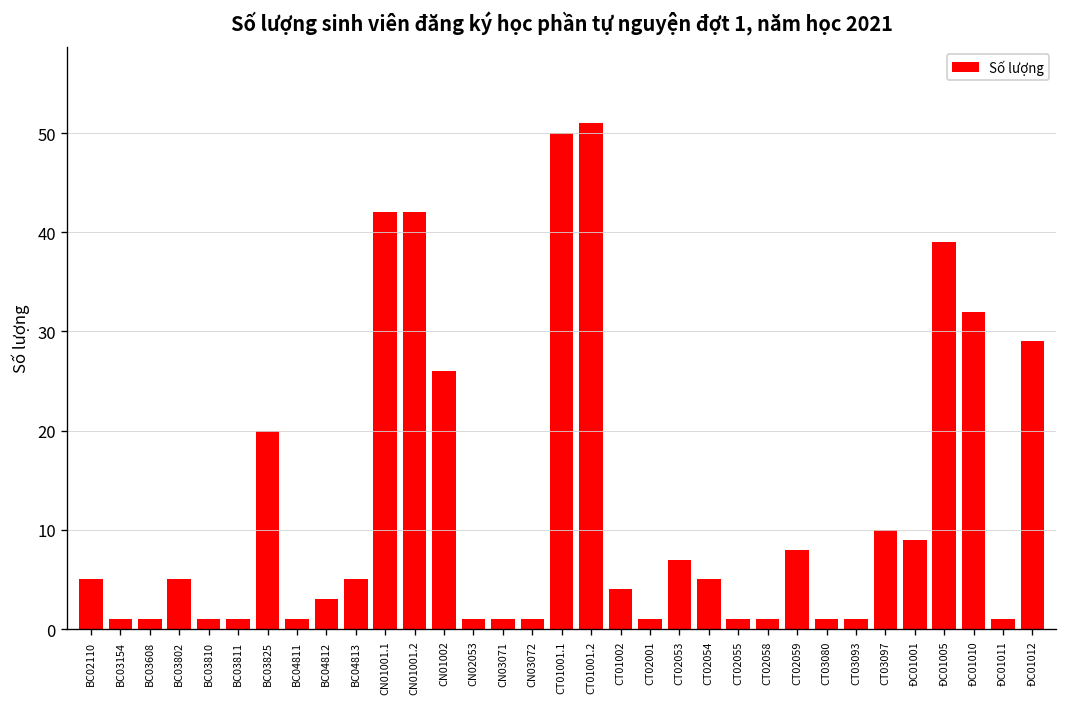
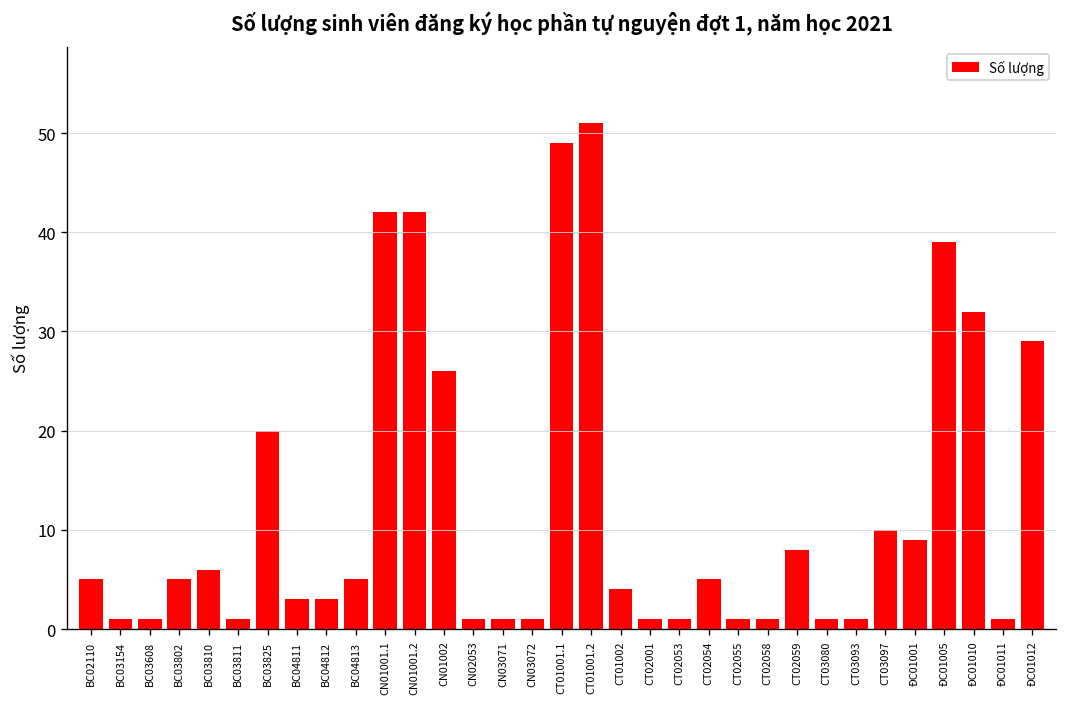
BC03810: 1 -> 6
BC04811: 1 -> 3
CT01001.1: 50 -> 49
CT02053: 7 -> 1
